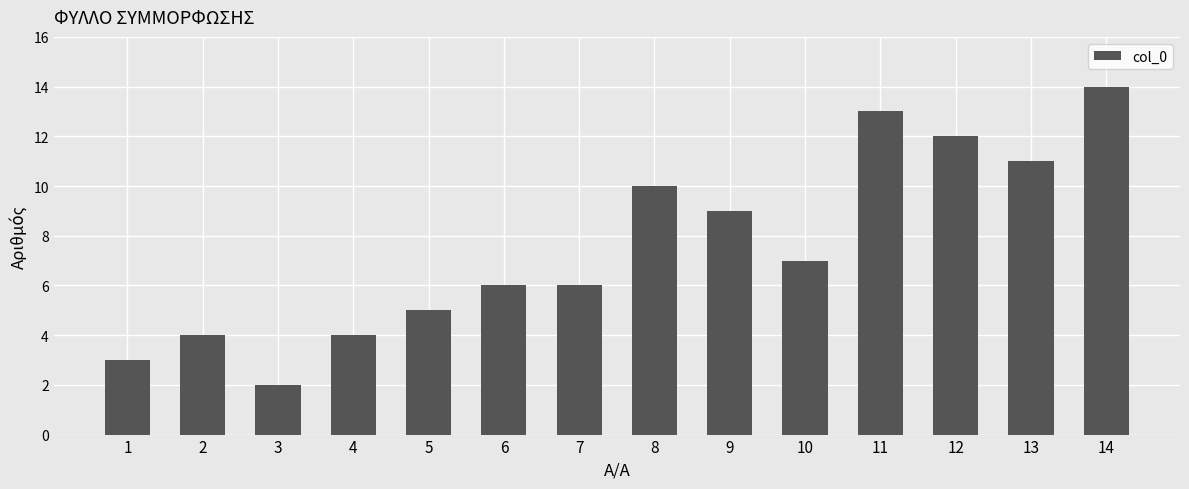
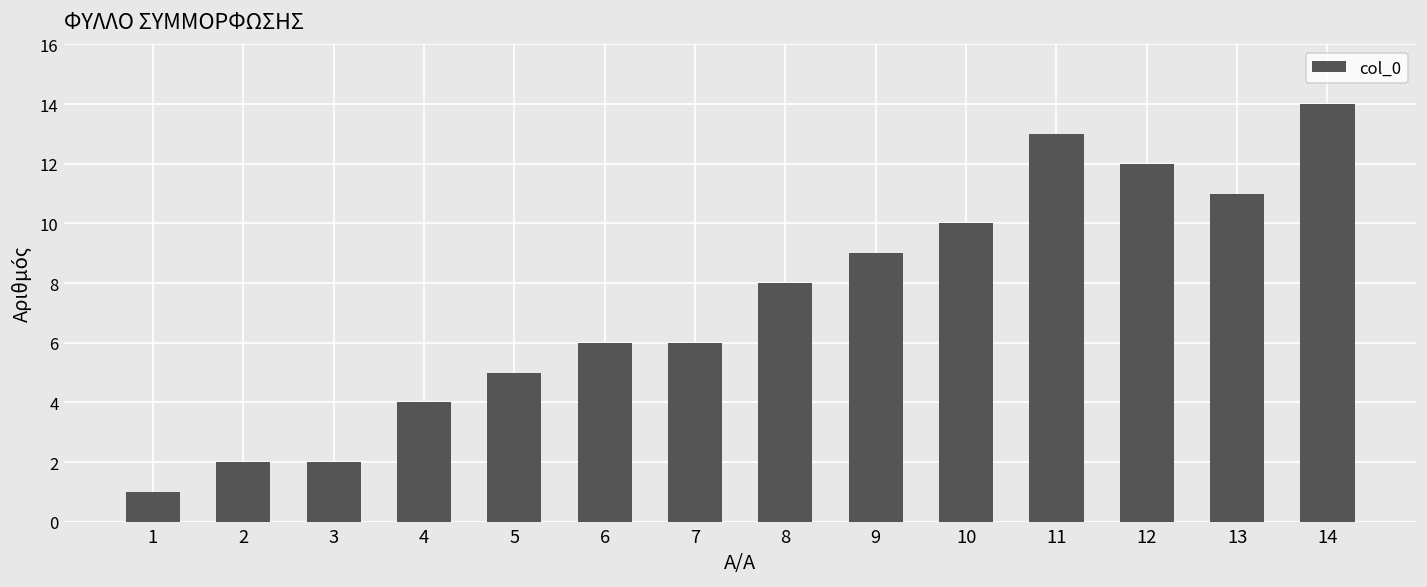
1: 3 -> 1
2: 4 -> 2
8: 10 -> 8
10: 7 -> 10
